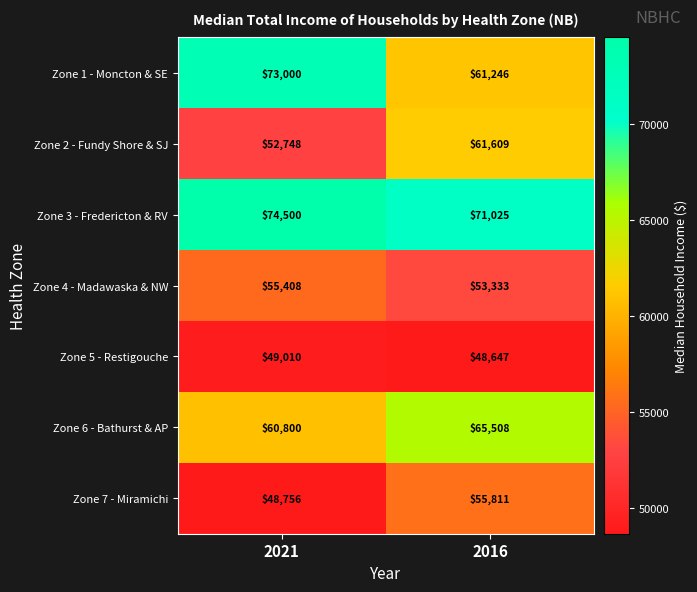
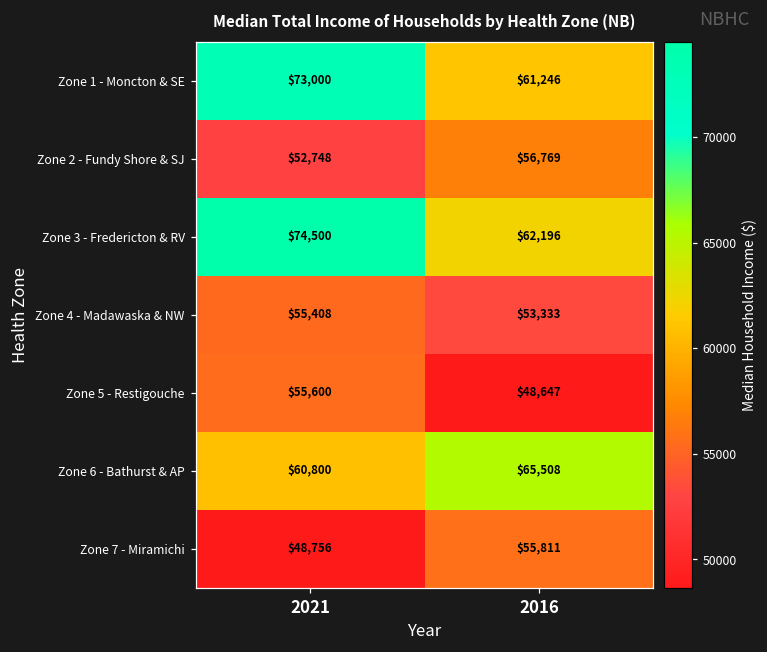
Zone 2 - Fundy Shore & SJ, 2016: $61,609 -> $56,769
Zone 3 - Fredericton & RV, 2016: $71,025 -> $62,196
Zone 5 - Restigouche, 2021: $49,010 -> $55,600
